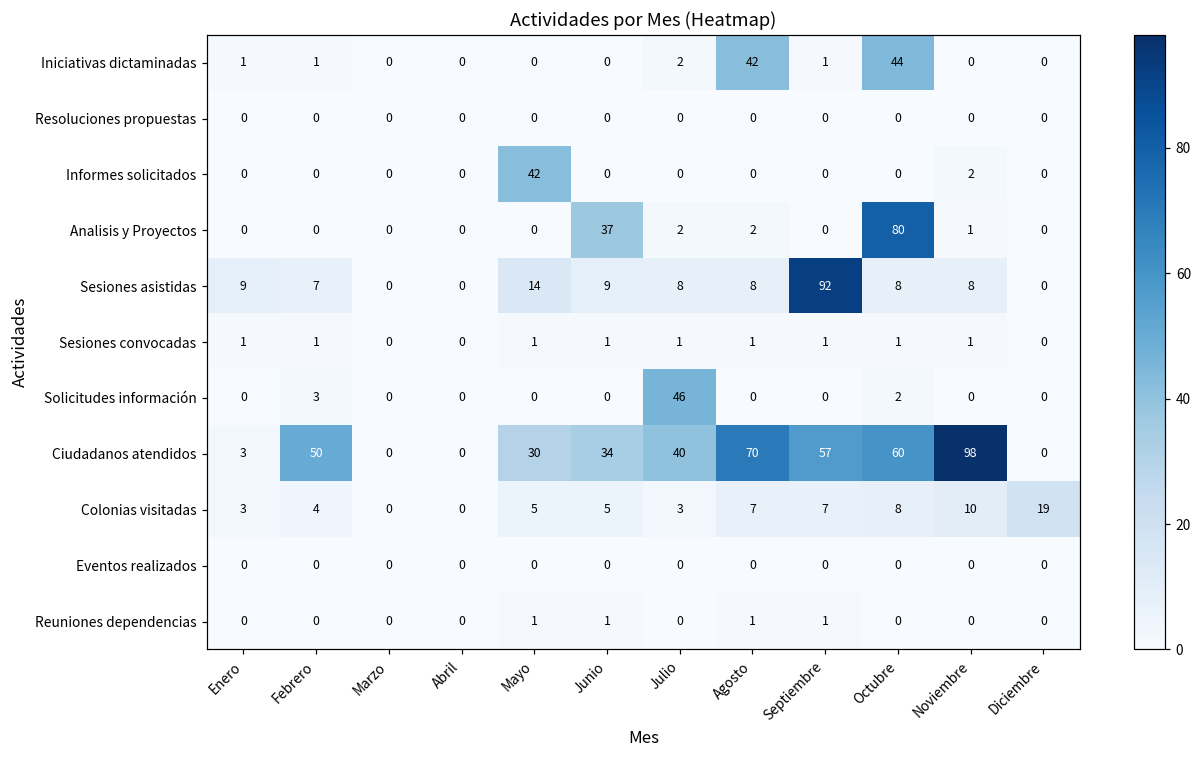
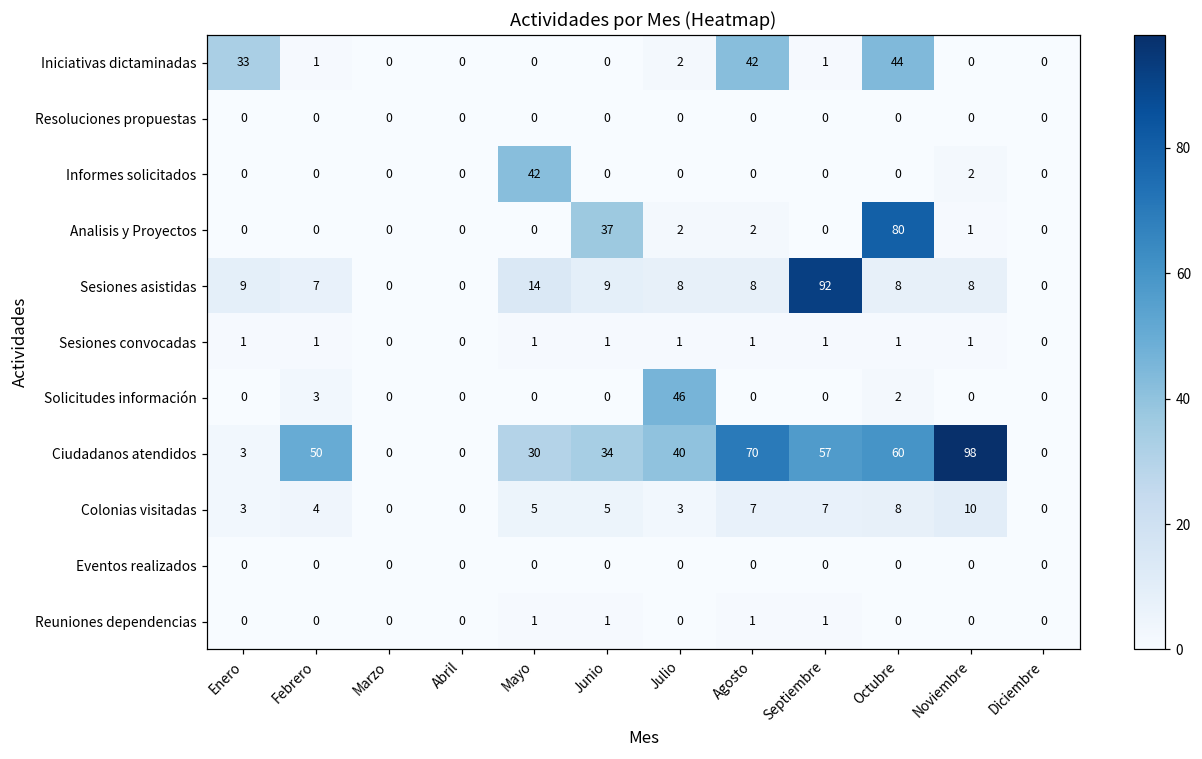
Iniciativas dictaminadas, Enero: 1 -> 33
Colonias visitadas, Diciembre: 19 -> 0
